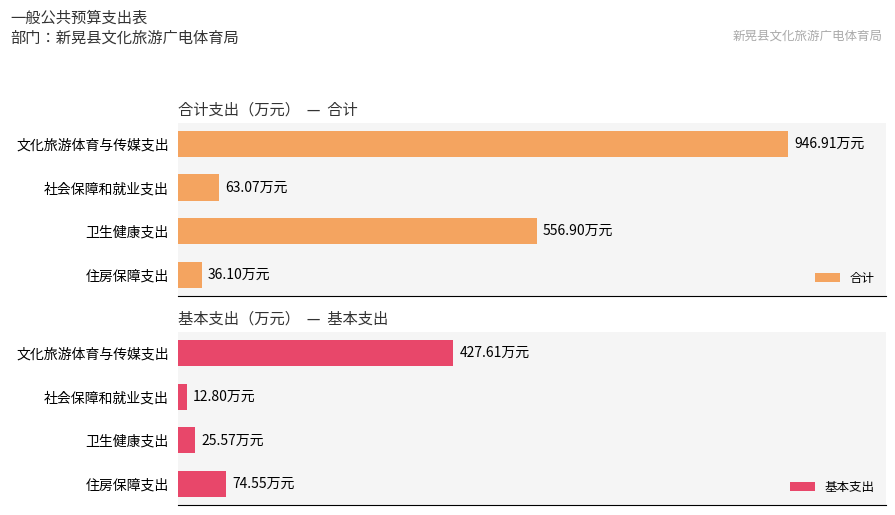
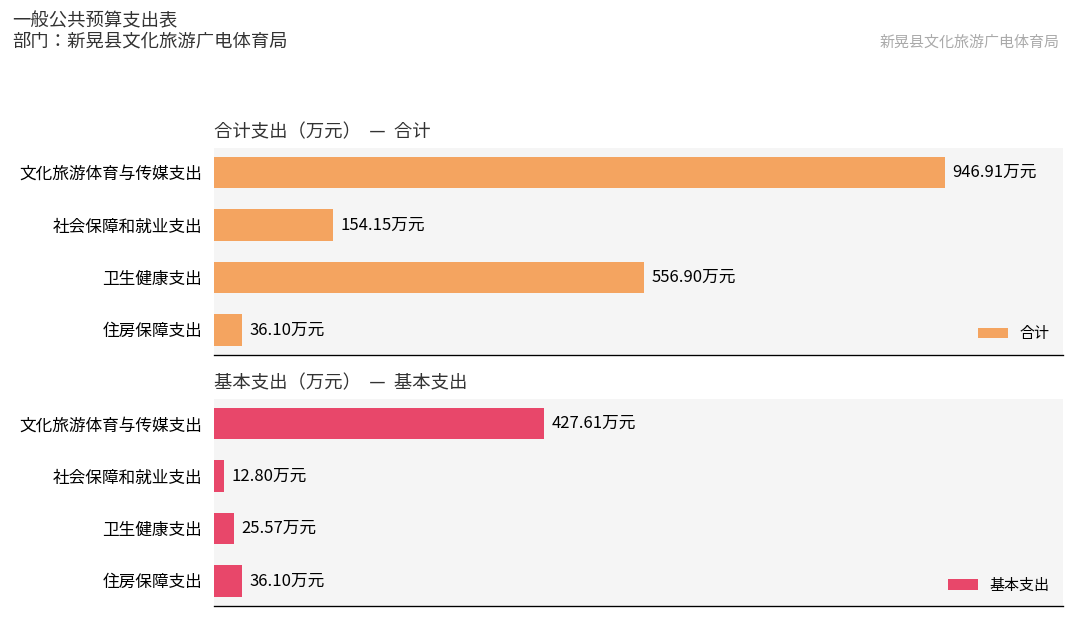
合计支出（万元） — 合计, 社会保障和就业支出: 63.07 -> 154.15
基本支出（万元） — 基本支出, 住房保障支出: 74.55 -> 36.10
